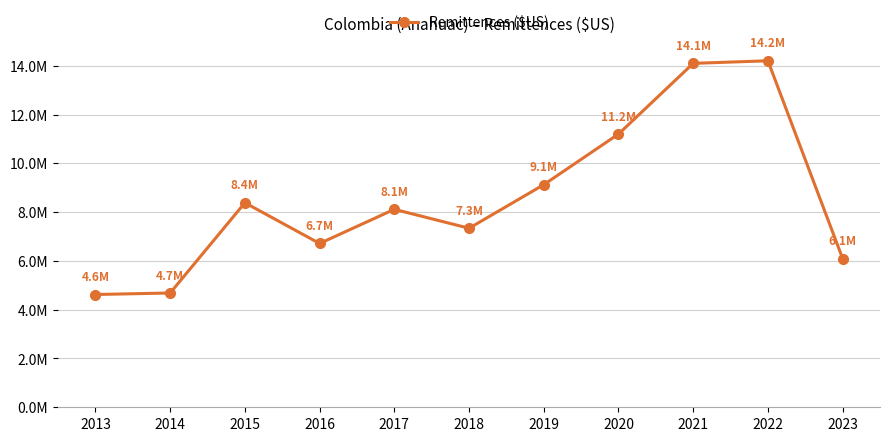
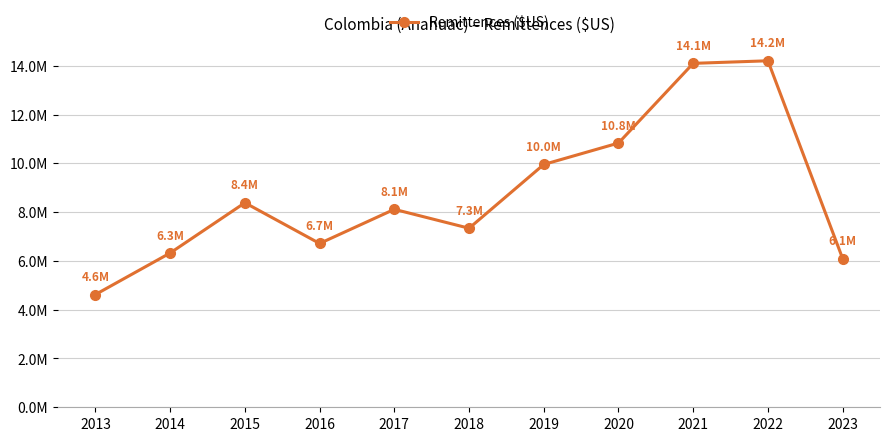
2014: 4.7M -> 6.3M
2019: 9.1M -> 10.0M
2020: 11.2M -> 10.8M
